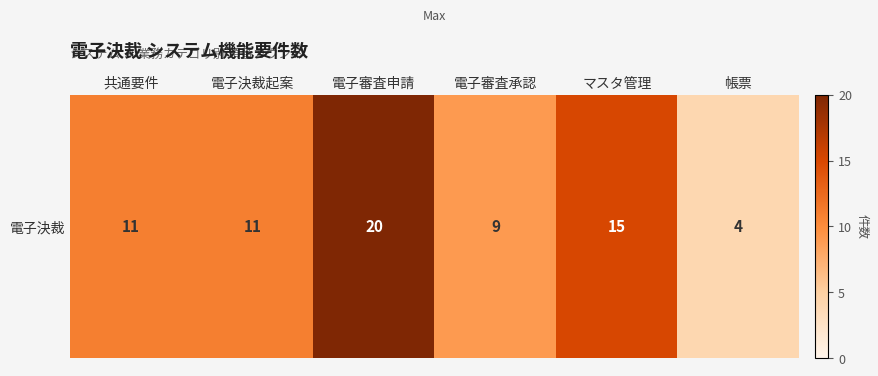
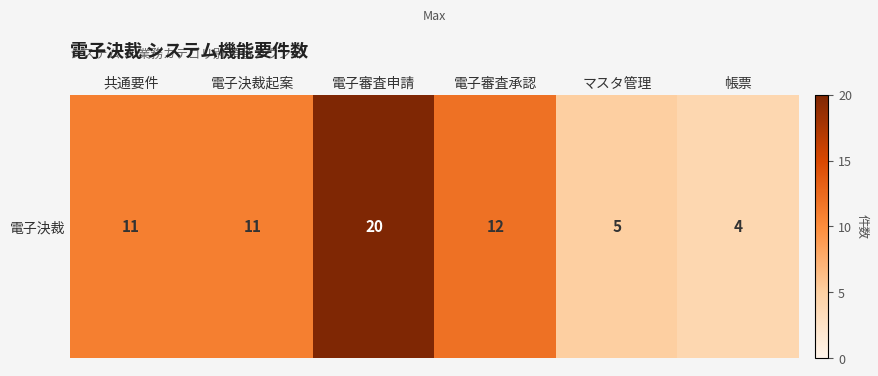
電子決裁, 電子審査承認: 9 -> 12
電子決裁, マスタ管理: 15 -> 5
